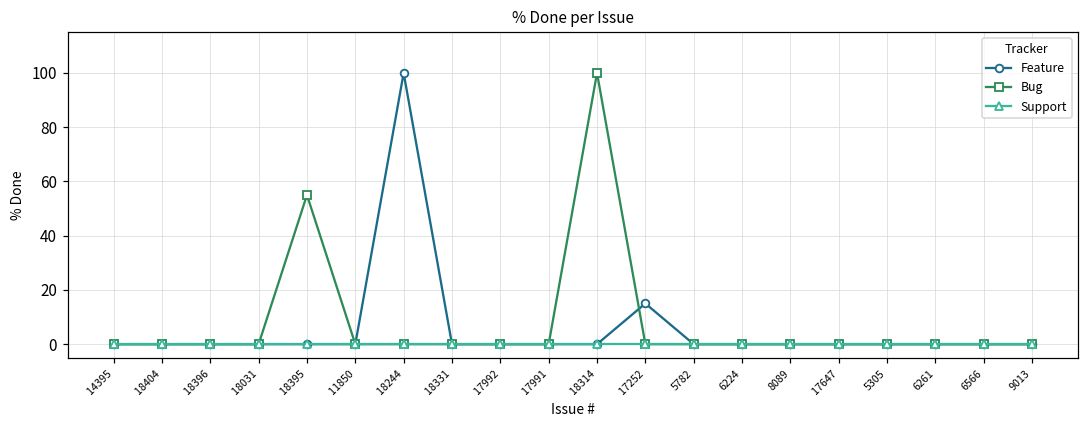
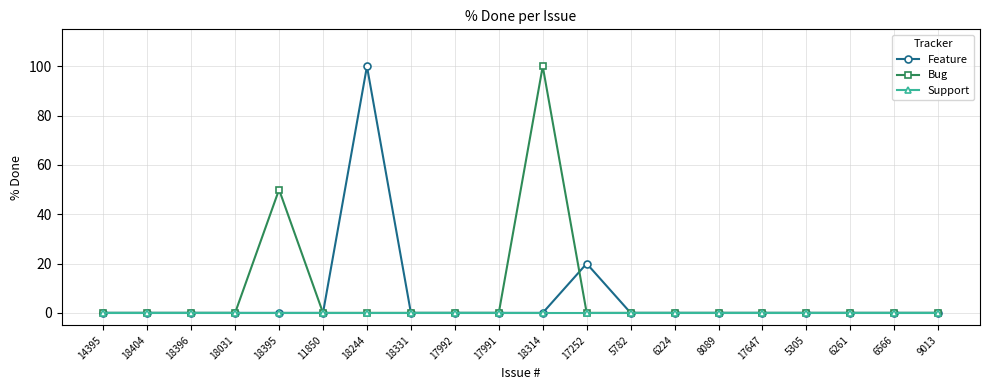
Bug, 18395: 55 -> 50
Feature, 17252: 15 -> 20
